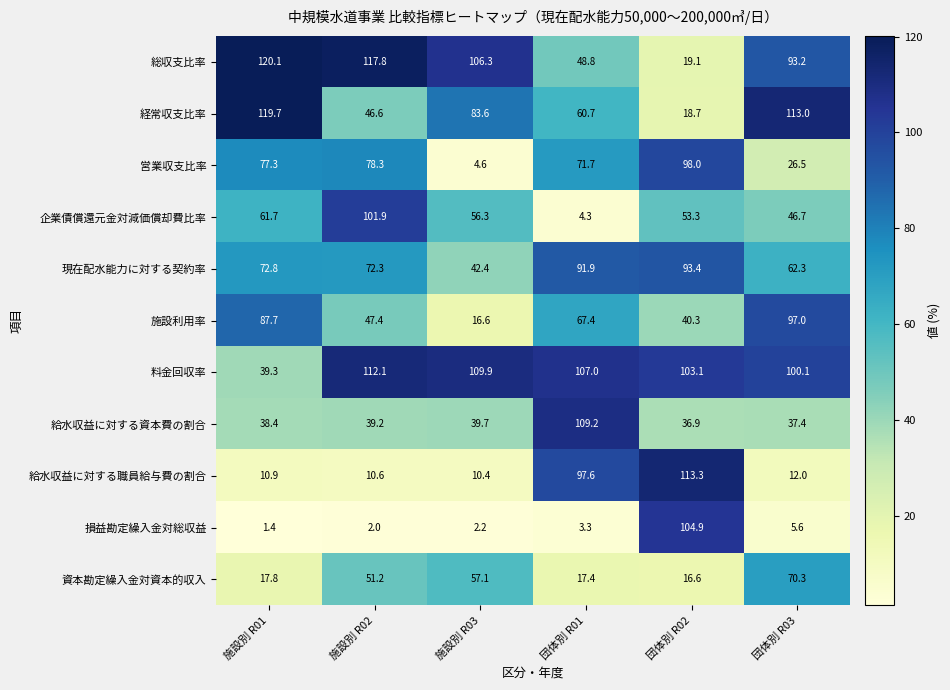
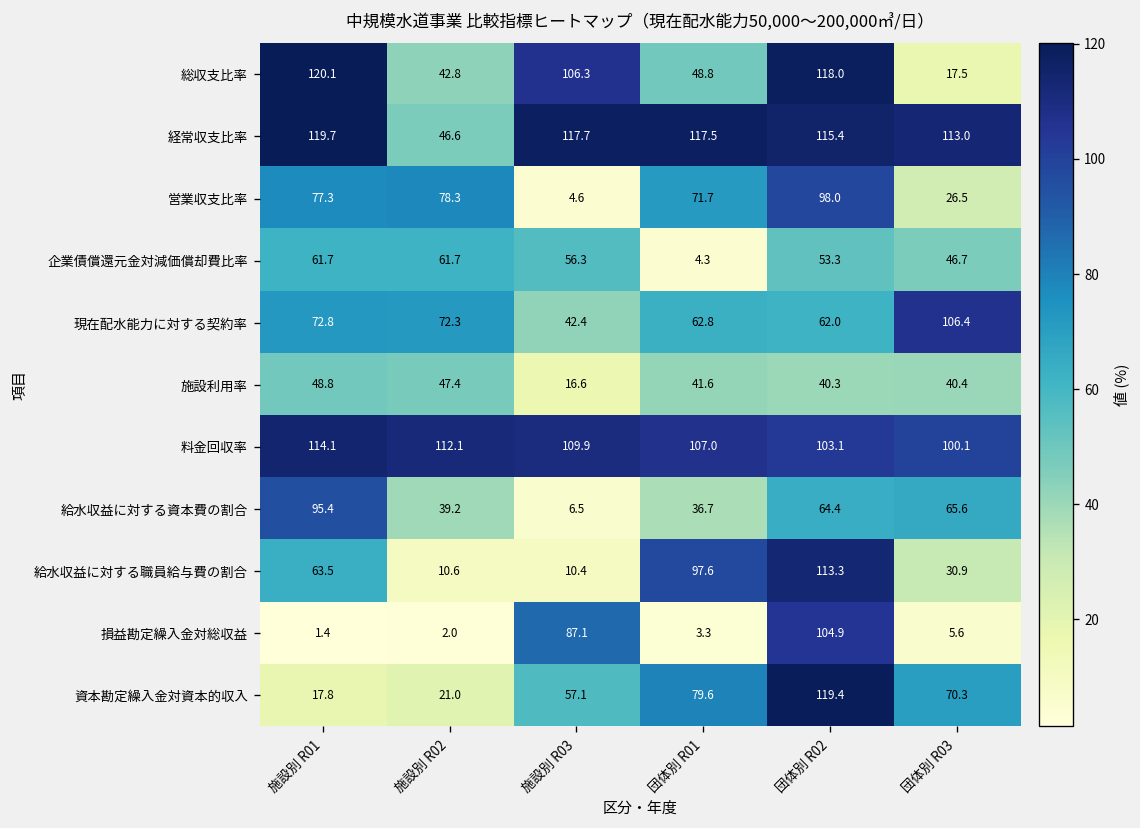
総収支比率, 施設別 R02: 117.8 -> 42.8
総収支比率, 団体別 R02: 19.1 -> 118.0
総収支比率, 団体別 R03: 93.2 -> 17.5
経常収支比率, 施設別 R03: 83.6 -> 117.7
経常収支比率, 団体別 R01: 60.7 -> 117.5
経常収支比率, 団体別 R02: 18.7 -> 115.4
企業債償還元金対減価償却費比率, 施設別 R02: 101.9 -> 61.7
現在配水能力に対する契約率, 団体別 R01: 91.9 -> 62.8
現在配水能力に対する契約率, 団体別 R02: 93.4 -> 62.0
現在配水能力に対する契約率, 団体別 R03: 62.3 -> 106.4
施設利用率, 施設別 R01: 87.7 -> 48.8
施設利用率, 団体別 R01: 67.4 -> 41.6
施設利用率, 団体別 R03: 97.0 -> 40.4
料金回収率, 施設別 R01: 39.3 -> 114.1
給水収益に対する資本費の割合, 施設別 R01: 38.4 -> 95.4
給水収益に対する資本費の割合, 施設別 R03: 39.7 -> 6.5
給水収益に対する資本費の割合, 団体別 R01: 109.2 -> 36.7
給水収益に対する資本費の割合, 団体別 R02: 36.9 -> 64.4
給水収益に対する資本費の割合, 団体別 R03: 37.4 -> 65.6
給水収益に対する職員給与費の割合, 施設別 R01: 10.9 -> 63.5
給水収益に対する職員給与費の割合, 団体別 R03: 12.0 -> 30.9
損益勘定繰入金対総収益, 施設別 R03: 2.2 -> 87.1
資本勘定繰入金対資本的収入, 施設別 R02: 51.2 -> 21.0
資本勘定繰入金対資本的収入, 団体別 R01: 17.4 -> 79.6
資本勘定繰入金対資本的収入, 団体別 R02: 16.6 -> 119.4
